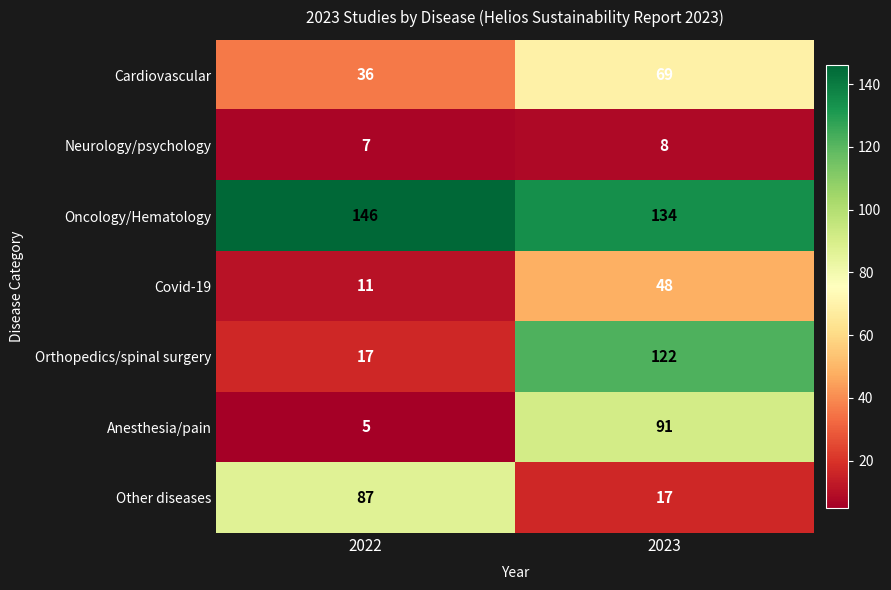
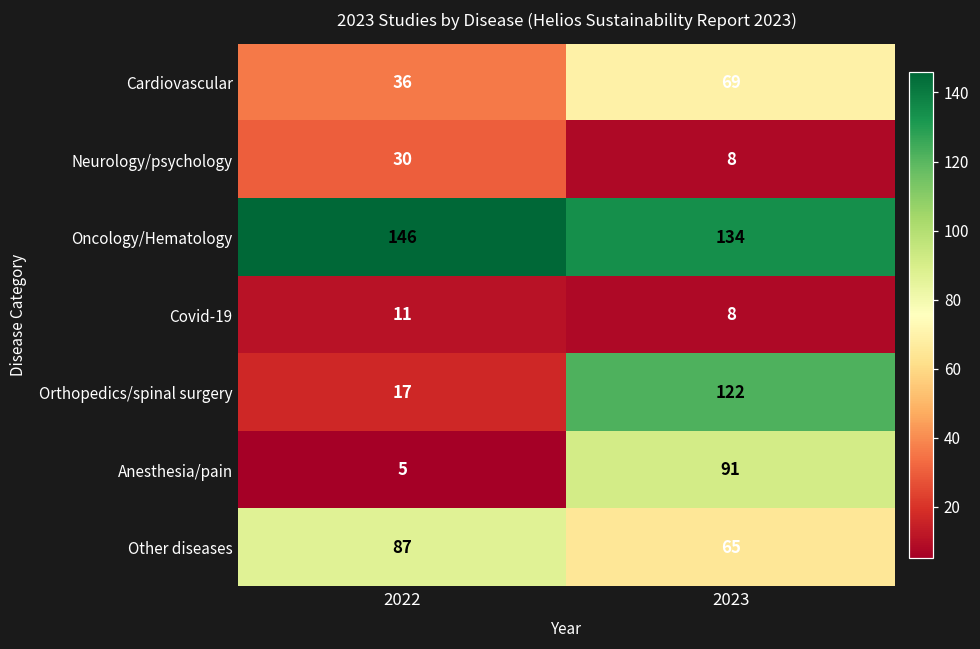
Neurology/psychology, 2022: 7 -> 30
Covid-19, 2023: 48 -> 8
Other diseases, 2023: 17 -> 65
